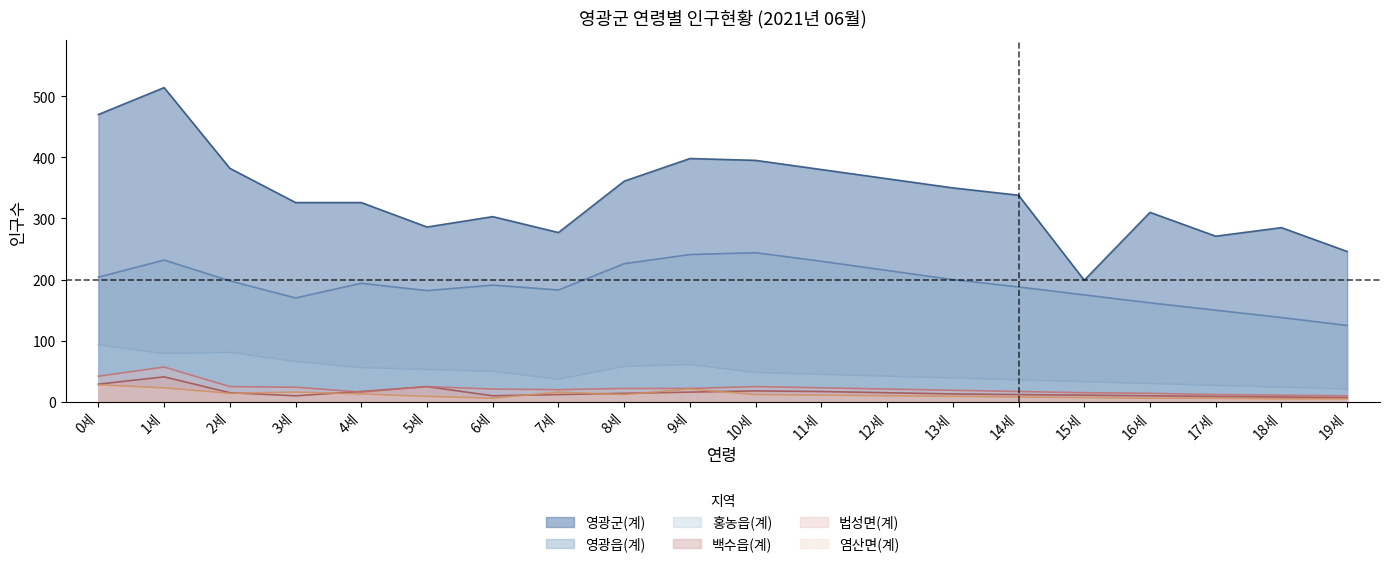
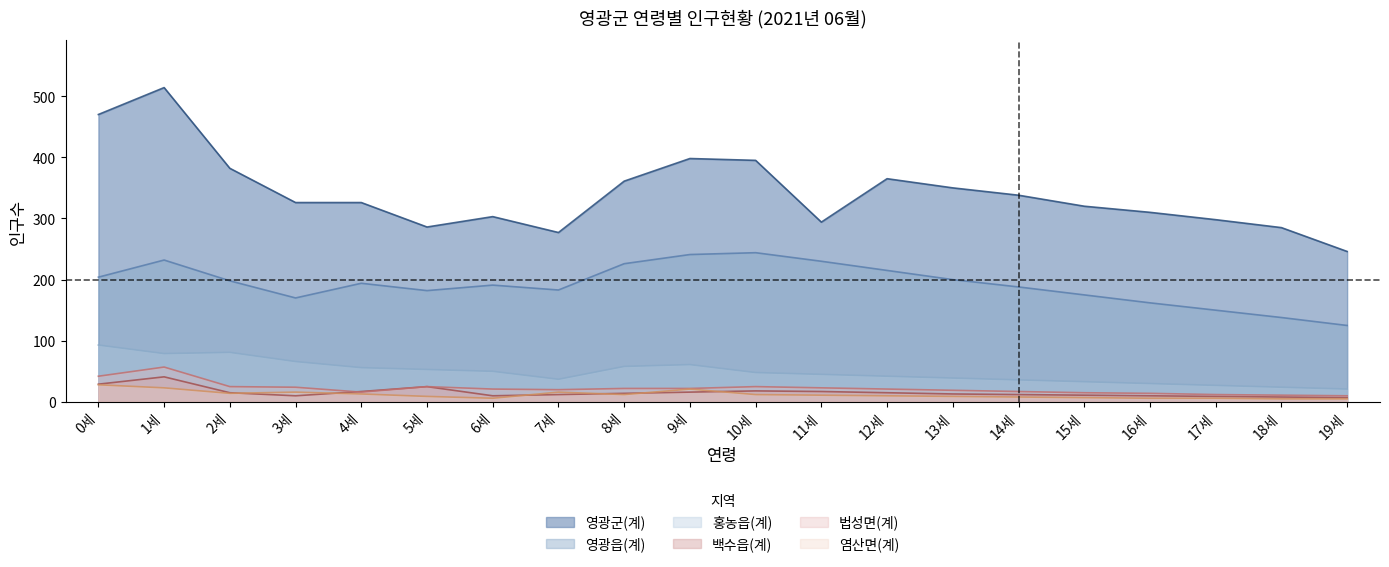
영광군(계), 11세: 380 -> 290
영광군(계), 15세: 200 -> 320
영광군(계), 17세: 270 -> 300
